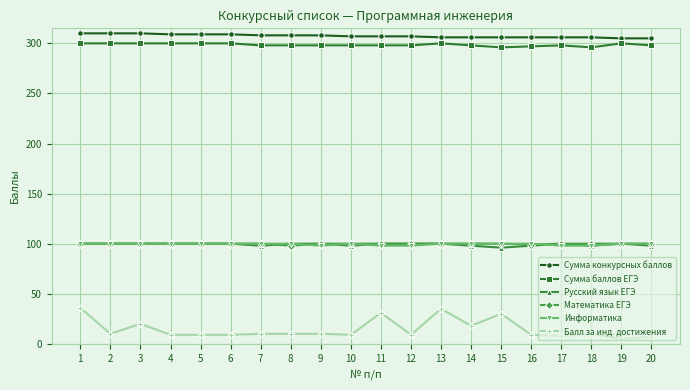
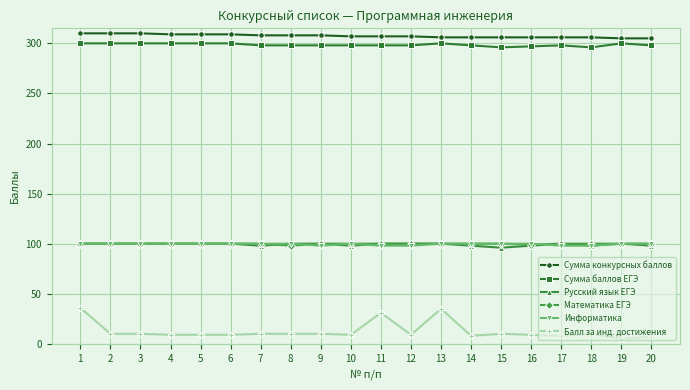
Балл за инд. достижения, 3: 20 -> 10
Балл за инд. достижения, 14: 18 -> 8
Балл за инд. достижения, 15: 30 -> 10
